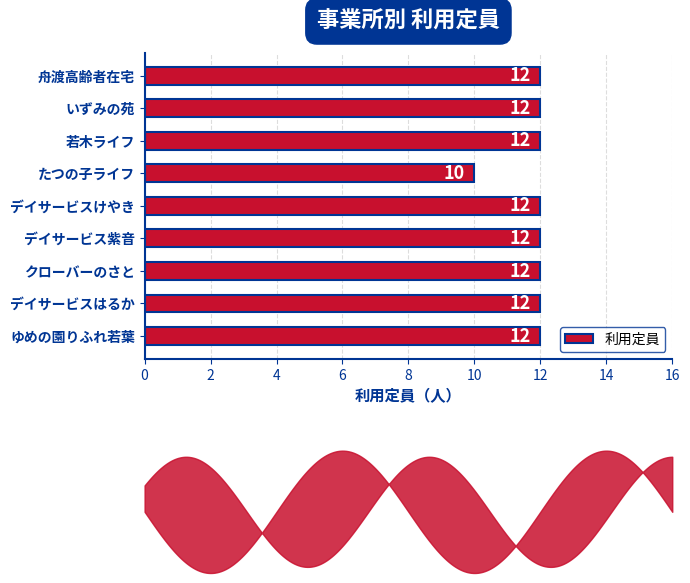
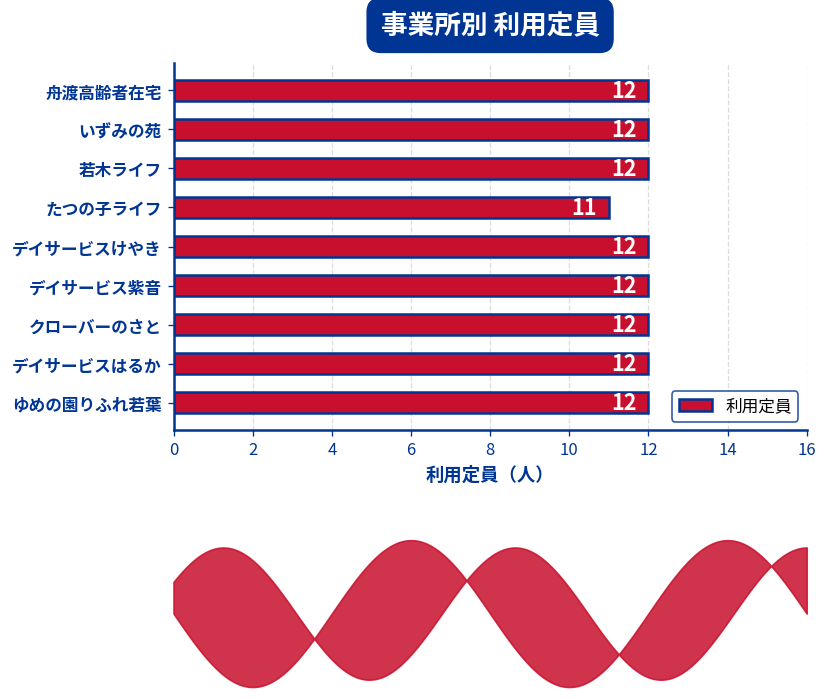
たつの子ライフ: 10 -> 11
